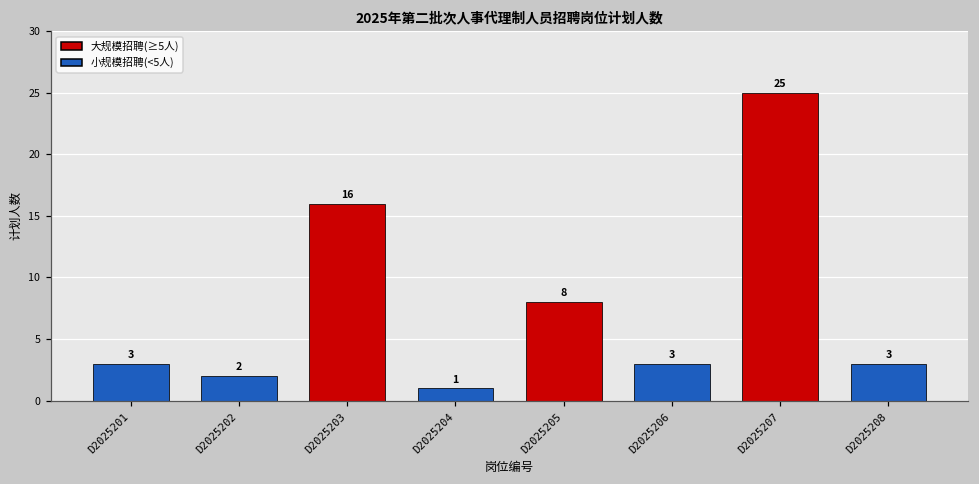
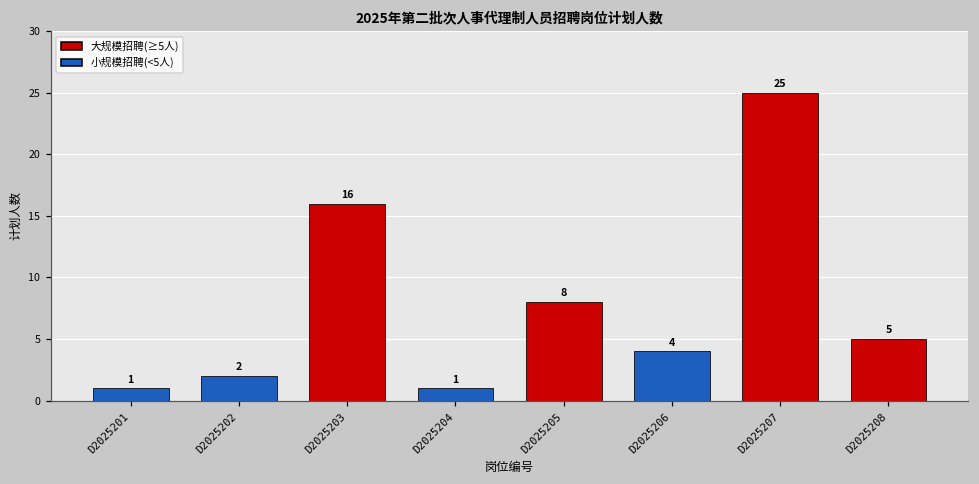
D2025201: 3 -> 1
D2025206: 3 -> 4
D2025208: 3 -> 5
